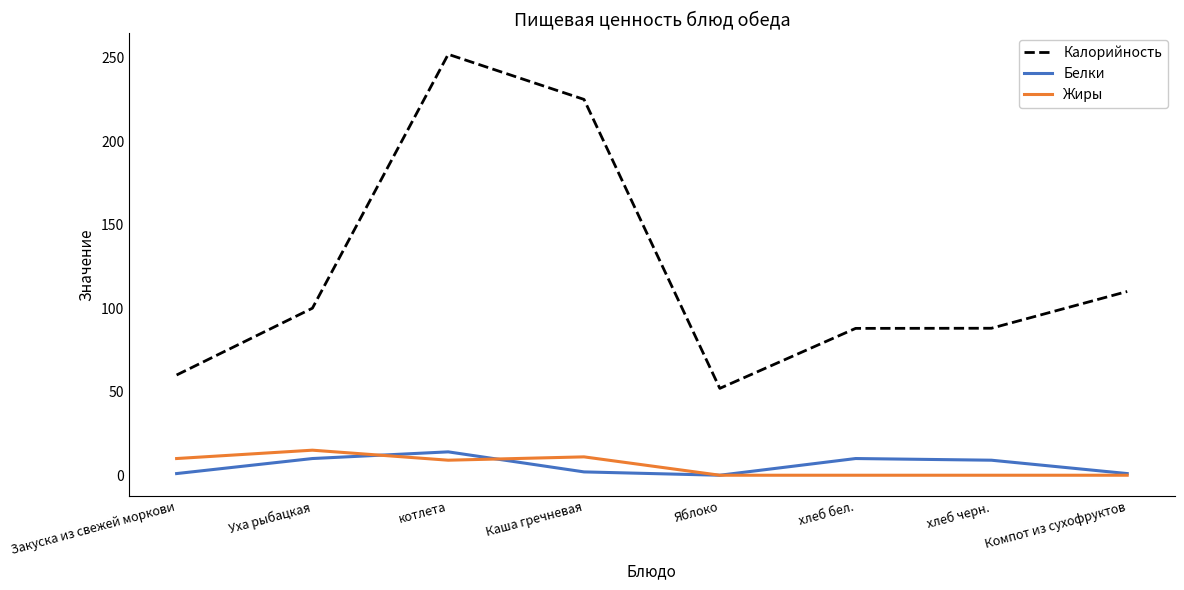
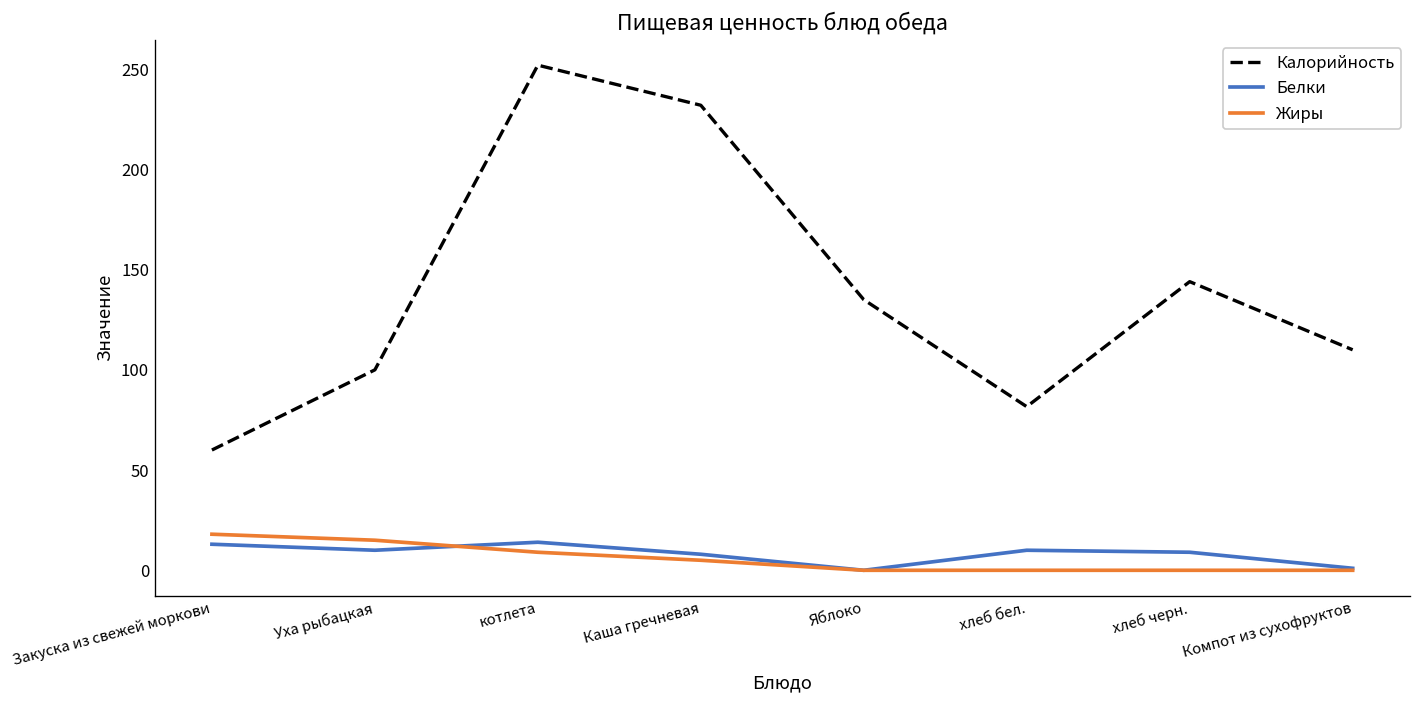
Белки, Закуска из свежей моркови: 1 -> 13
Жиры, Закуска из свежей моркови: 10 -> 18
Калорийность, Каша гречневая: 225 -> 232
Белки, Каша гречневая: 2 -> 8
Жиры, Каша гречневая: 11 -> 5
Калорийность, Яблоко: 52 -> 135
Калорийность, хлеб бел.: 88 -> 82
Калорийность, хлеб черн.: 88 -> 144
